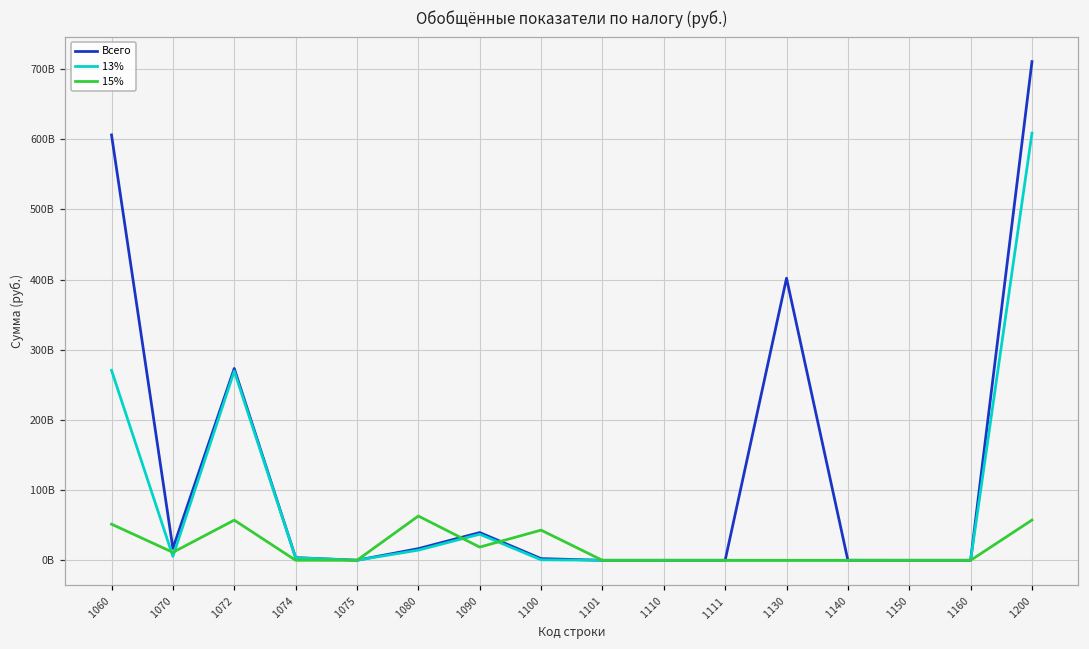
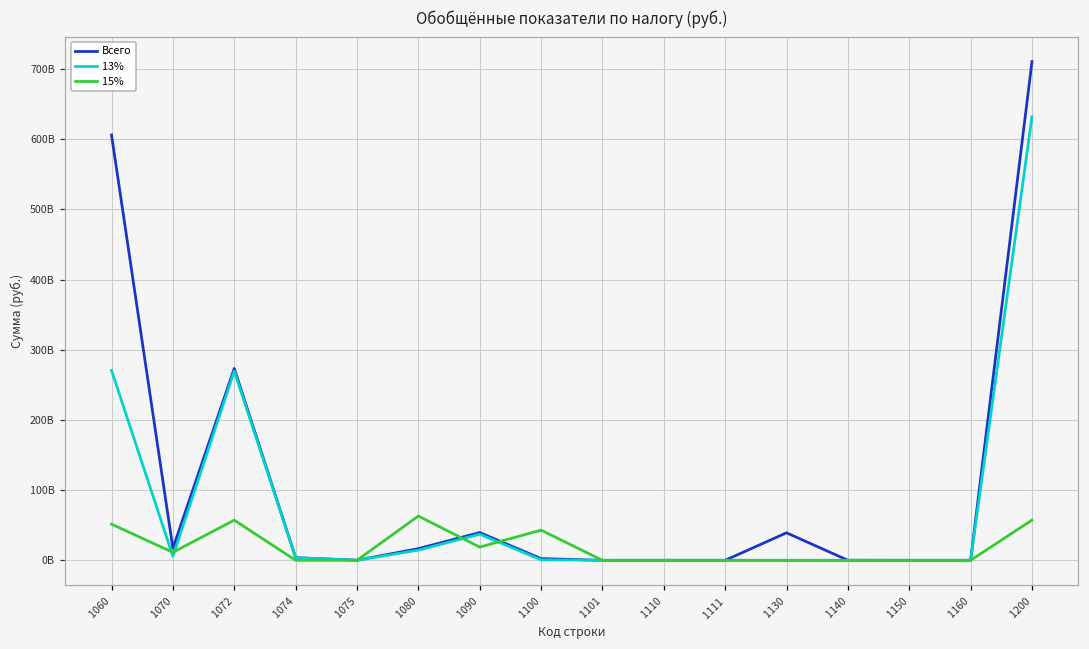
Всего, 1130: 400000000000 -> 40000000000
13%, 1200: 610000000000 -> 630000000000
